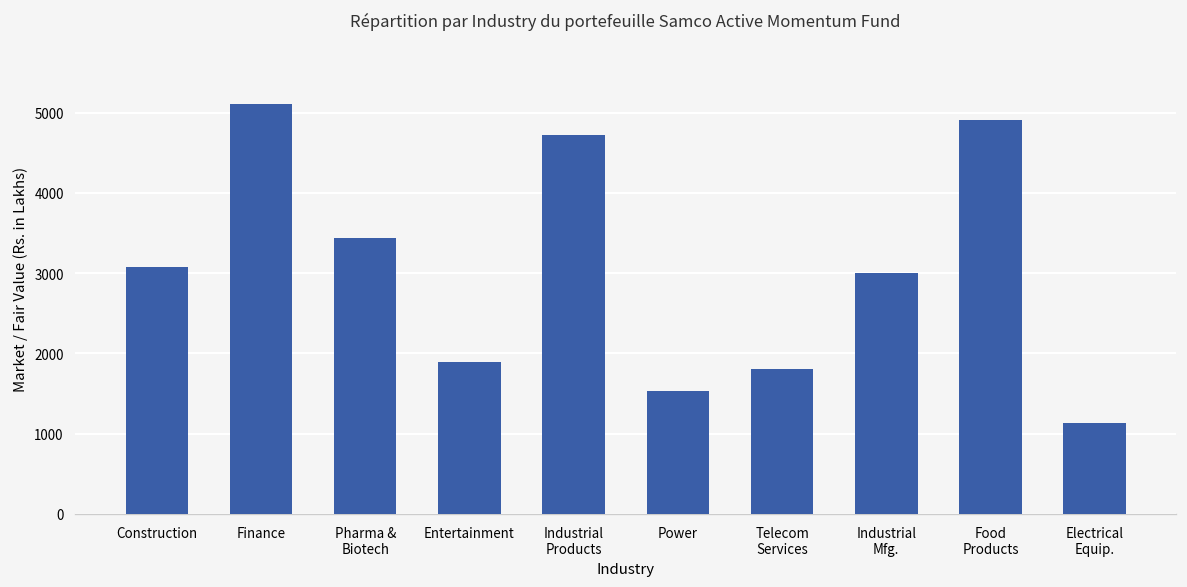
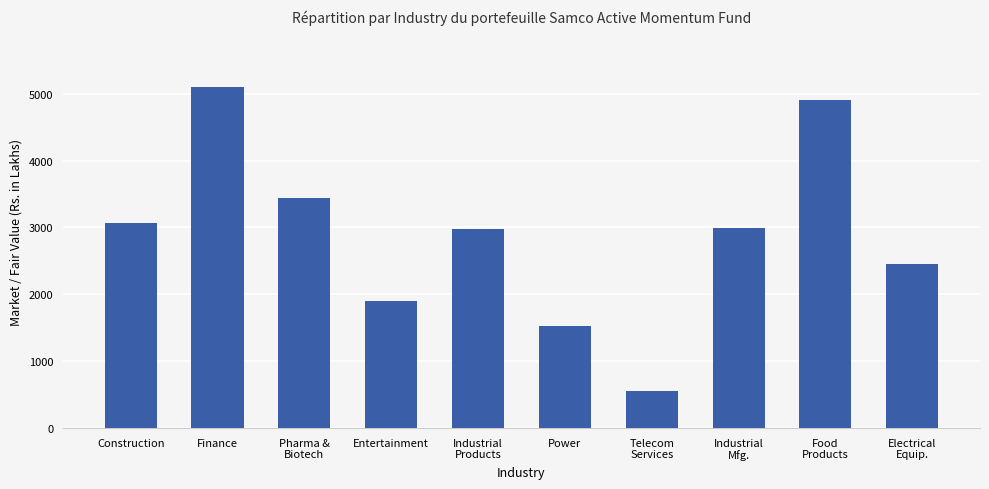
Industrial Products: 4700 -> 3000
Telecom Services: 1800 -> 500
Electrical Equip.: 1100 -> 2500
